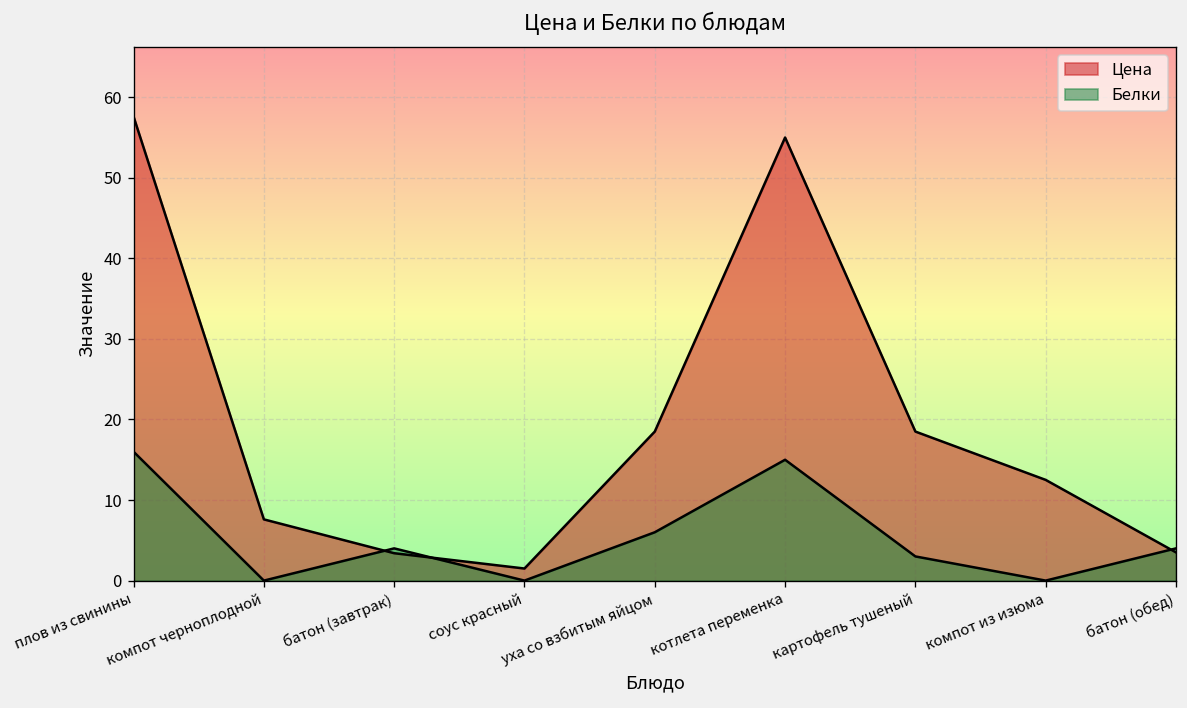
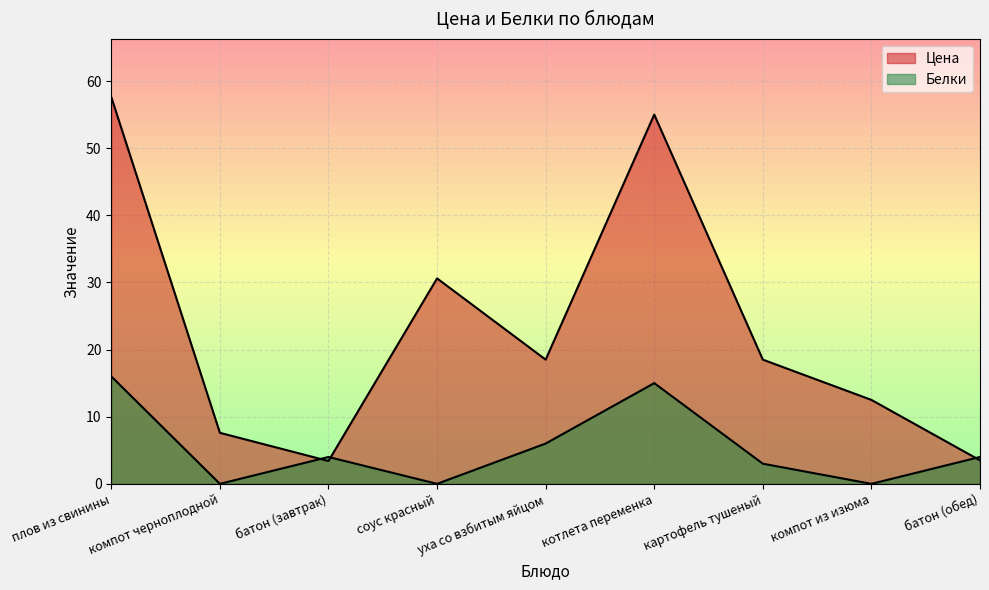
Цена, соус красный: 2 -> 31
